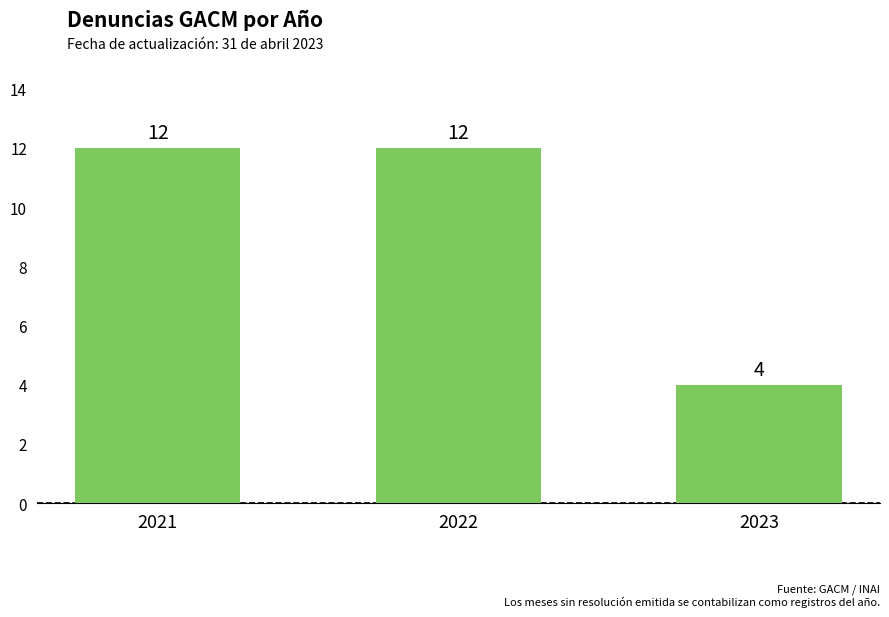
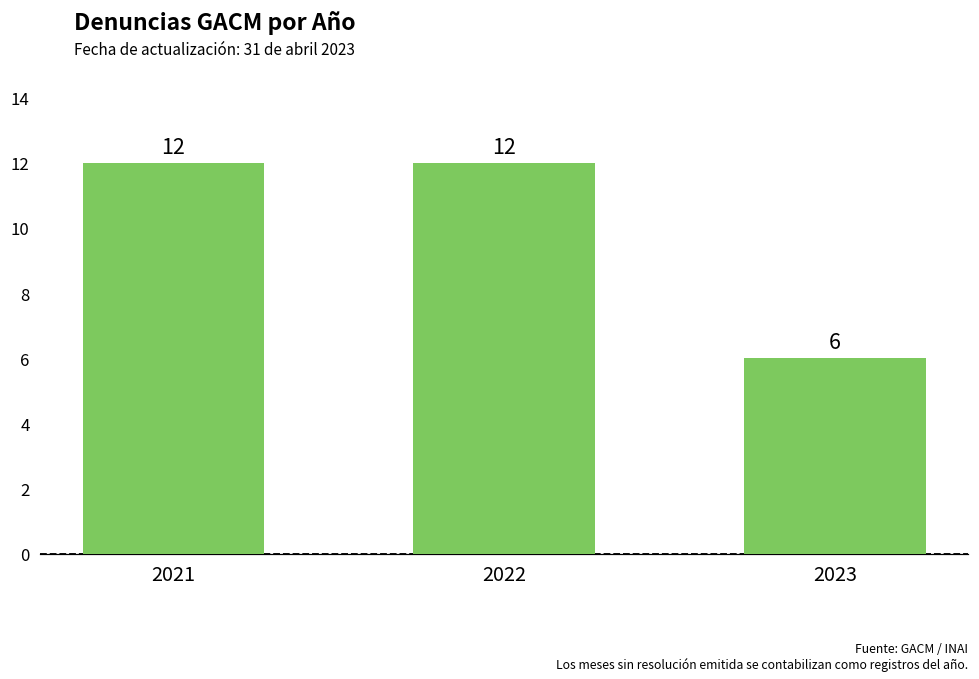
2023: 4 -> 6
